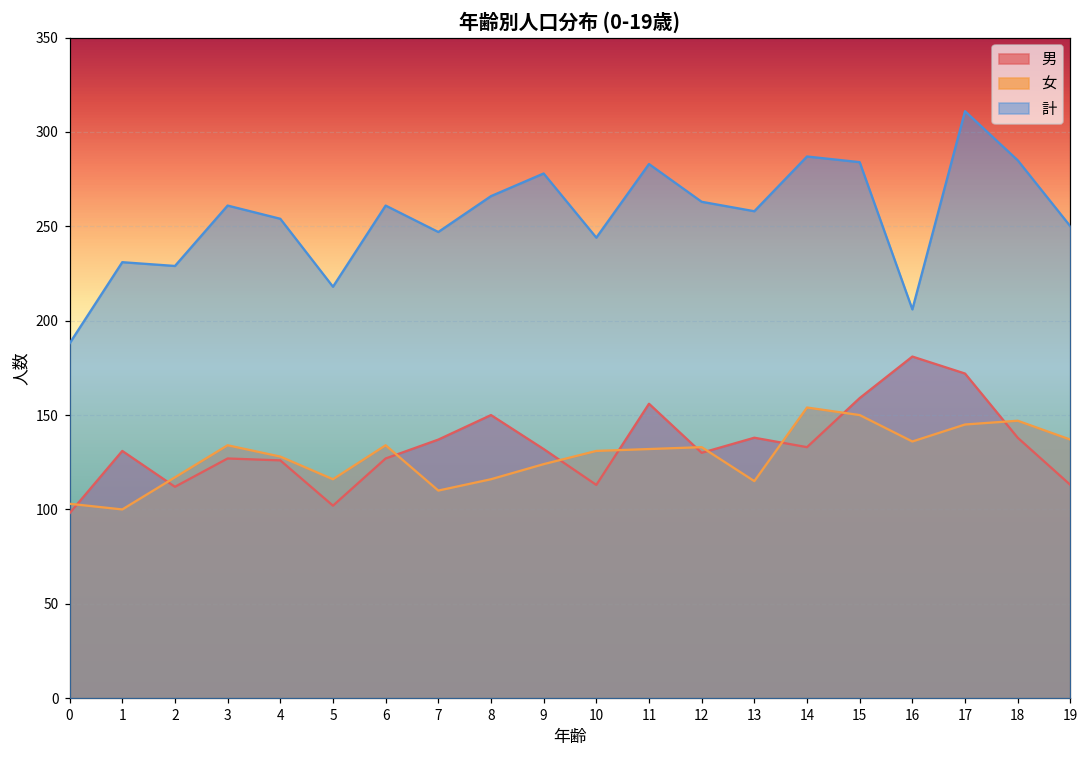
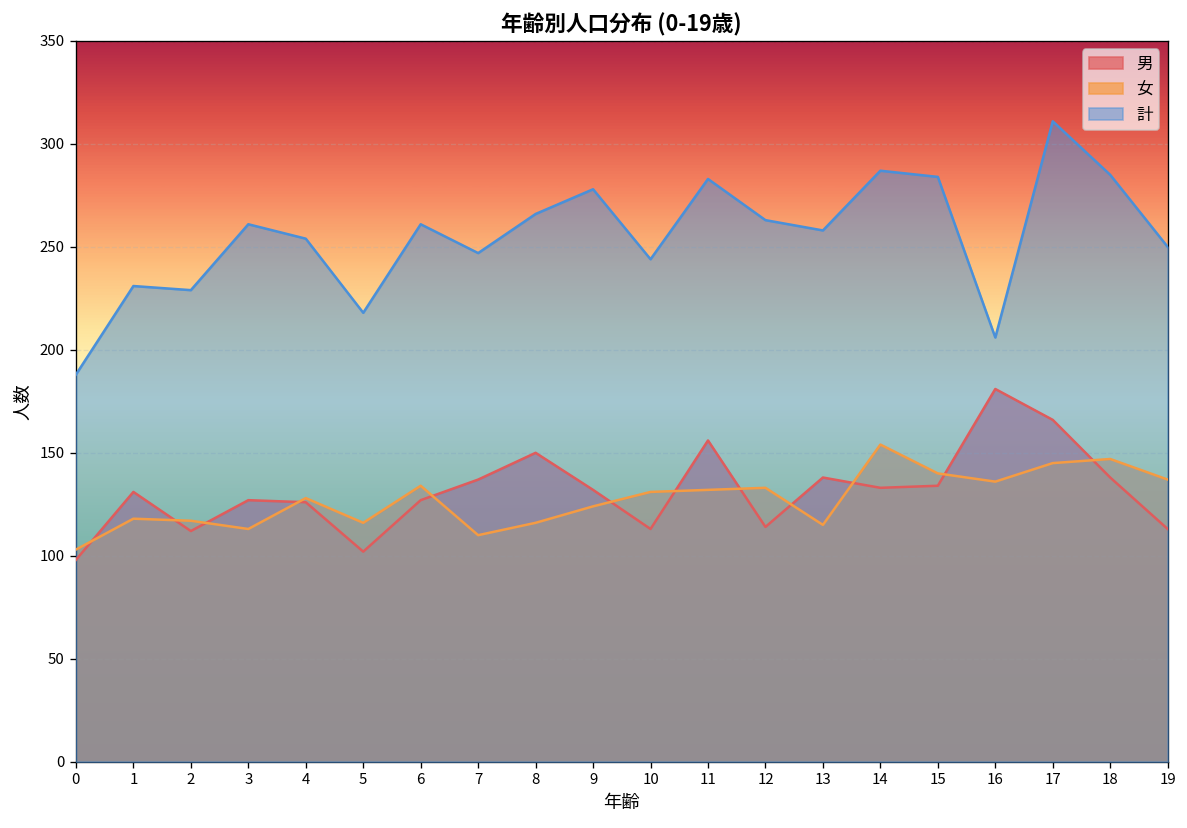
女, 1: 100 -> 118
女, 3: 134 -> 113
男, 12: 130 -> 114
男, 15: 159 -> 134
女, 15: 150 -> 140
男, 17: 172 -> 166
